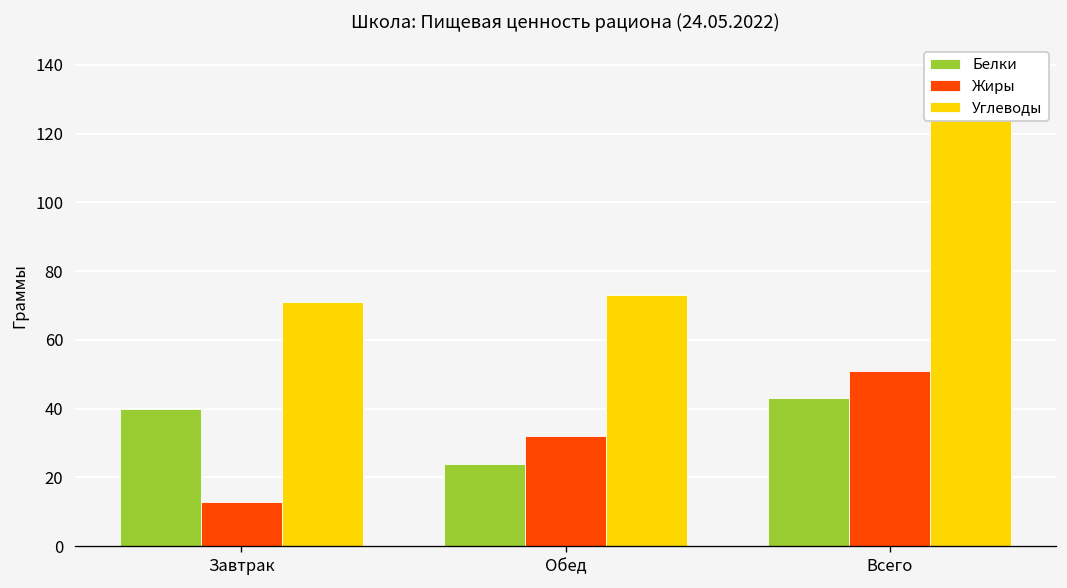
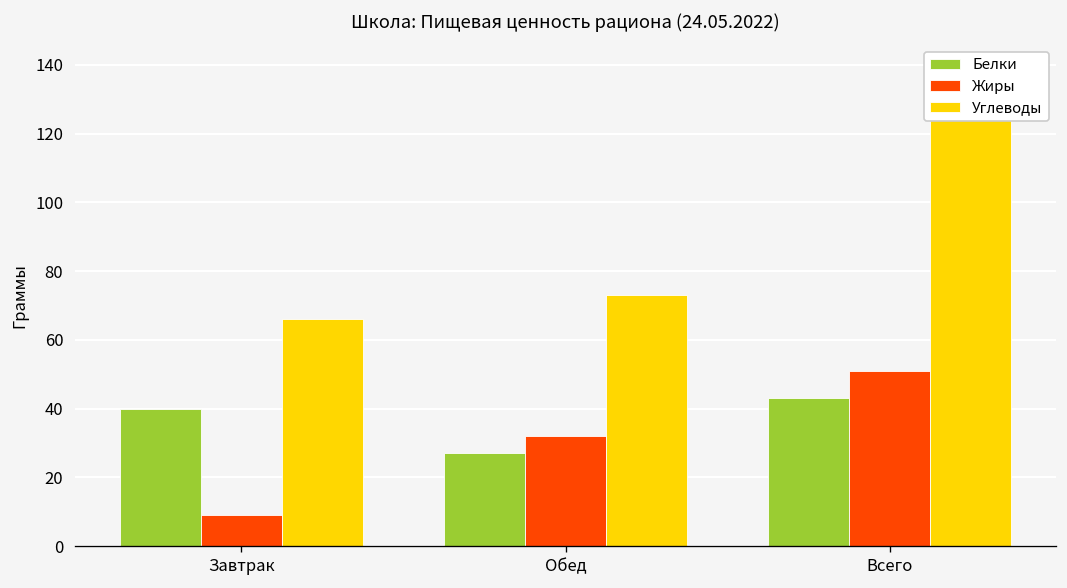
Жиры, Завтрак: 13 -> 9
Углеводы, Завтрак: 71 -> 66
Белки, Обед: 24 -> 27
